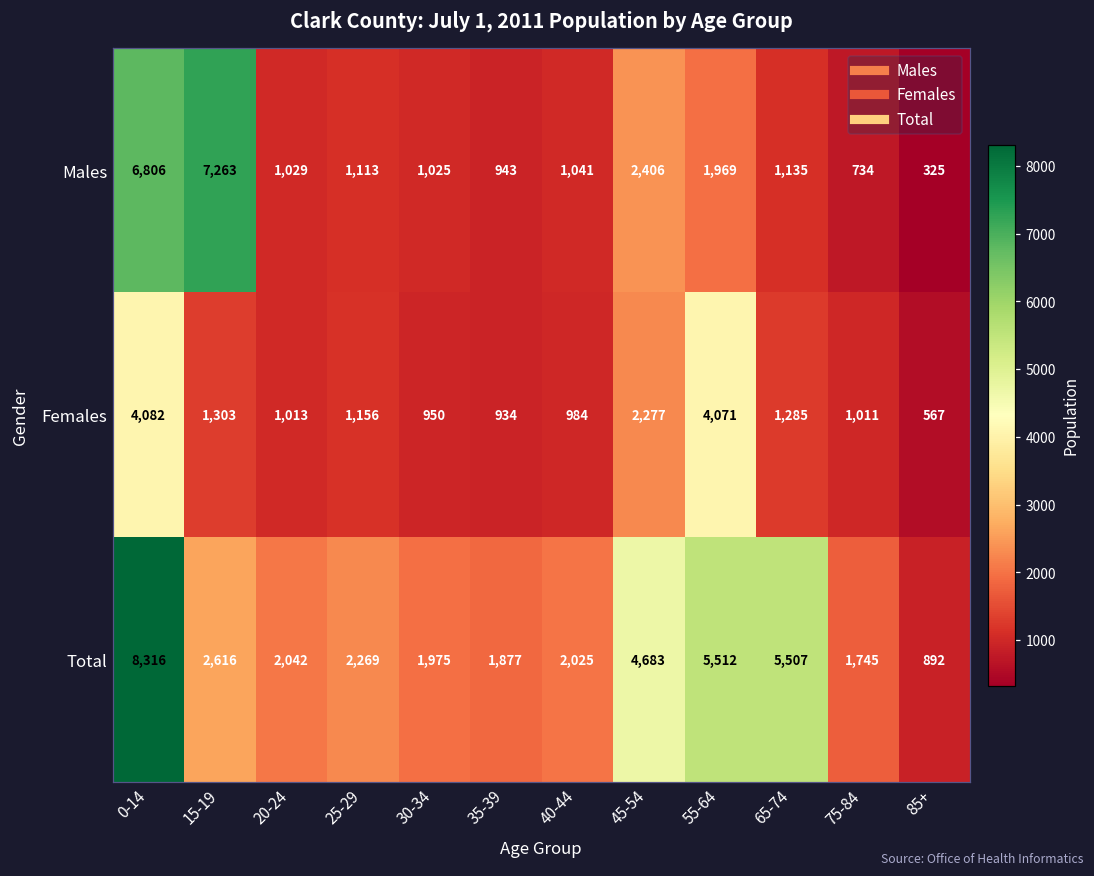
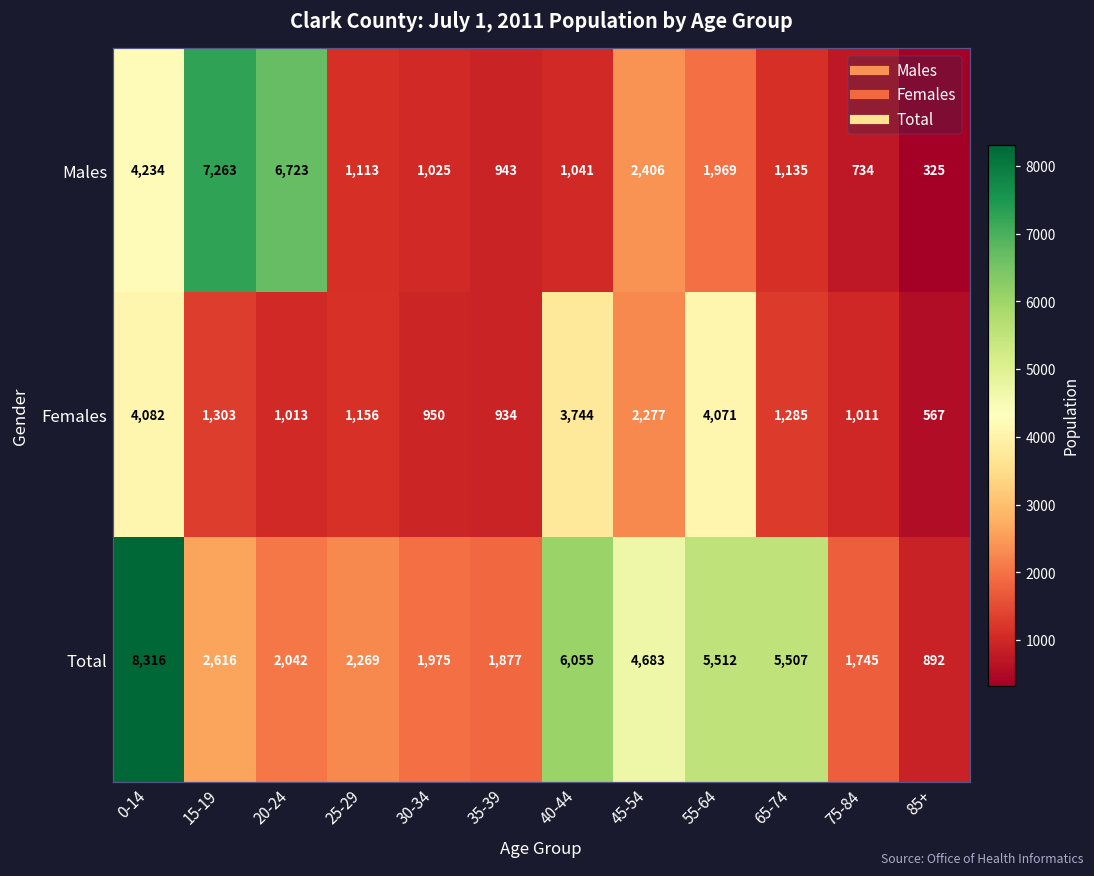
Males, 0-14: 6,806 -> 4,234
Males, 20-24: 1,029 -> 6,723
Females, 40-44: 984 -> 3,744
Total, 40-44: 2,025 -> 6,055
